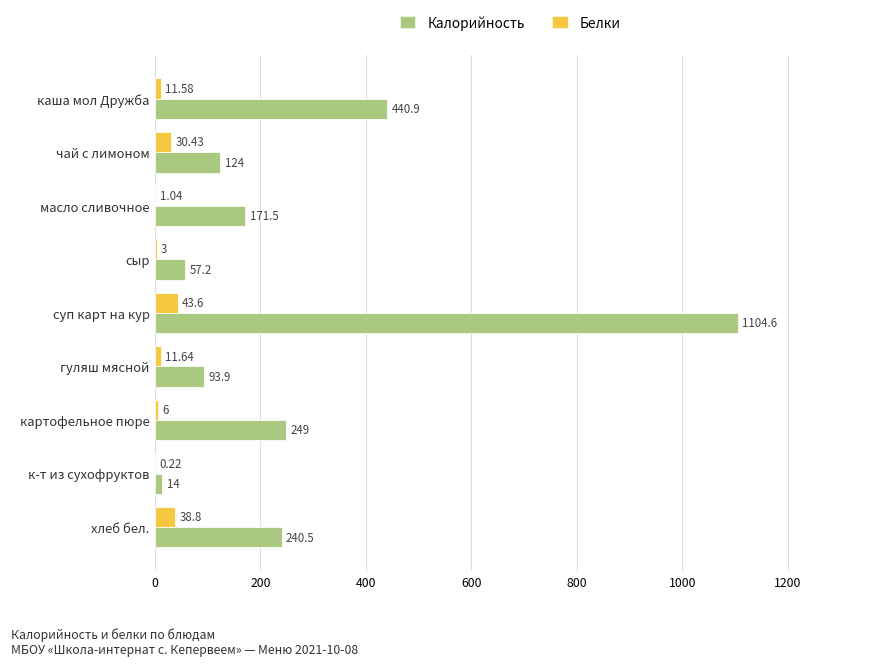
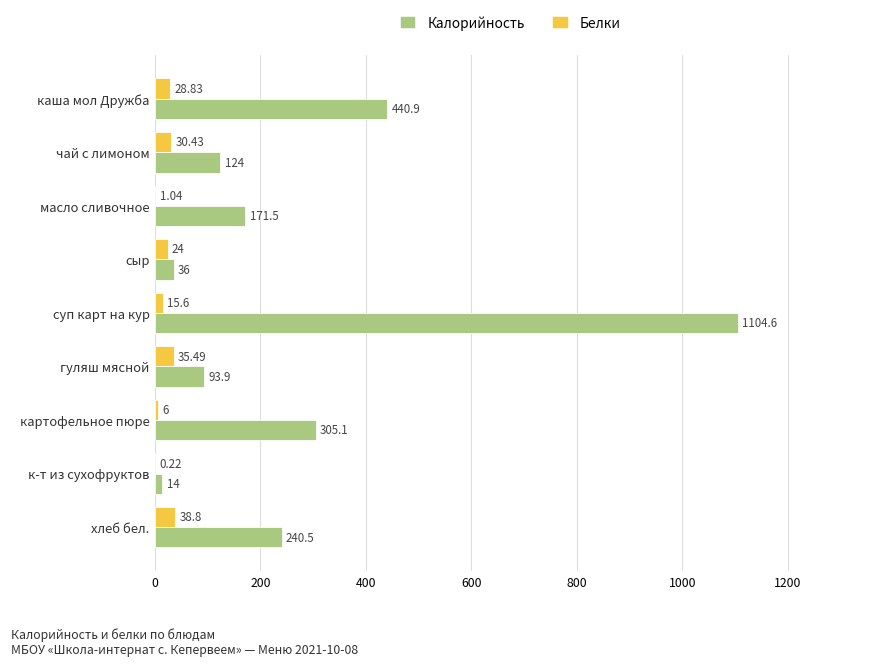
Белки, каша мол Дружба: 11.58 -> 28.83
Белки, сыр: 3 -> 24
Калорийность, сыр: 57.2 -> 36
Белки, суп карт на кур: 43.6 -> 15.6
Белки, гуляш мясной: 11.64 -> 35.49
Калорийность, картофельное пюре: 249 -> 305.1
